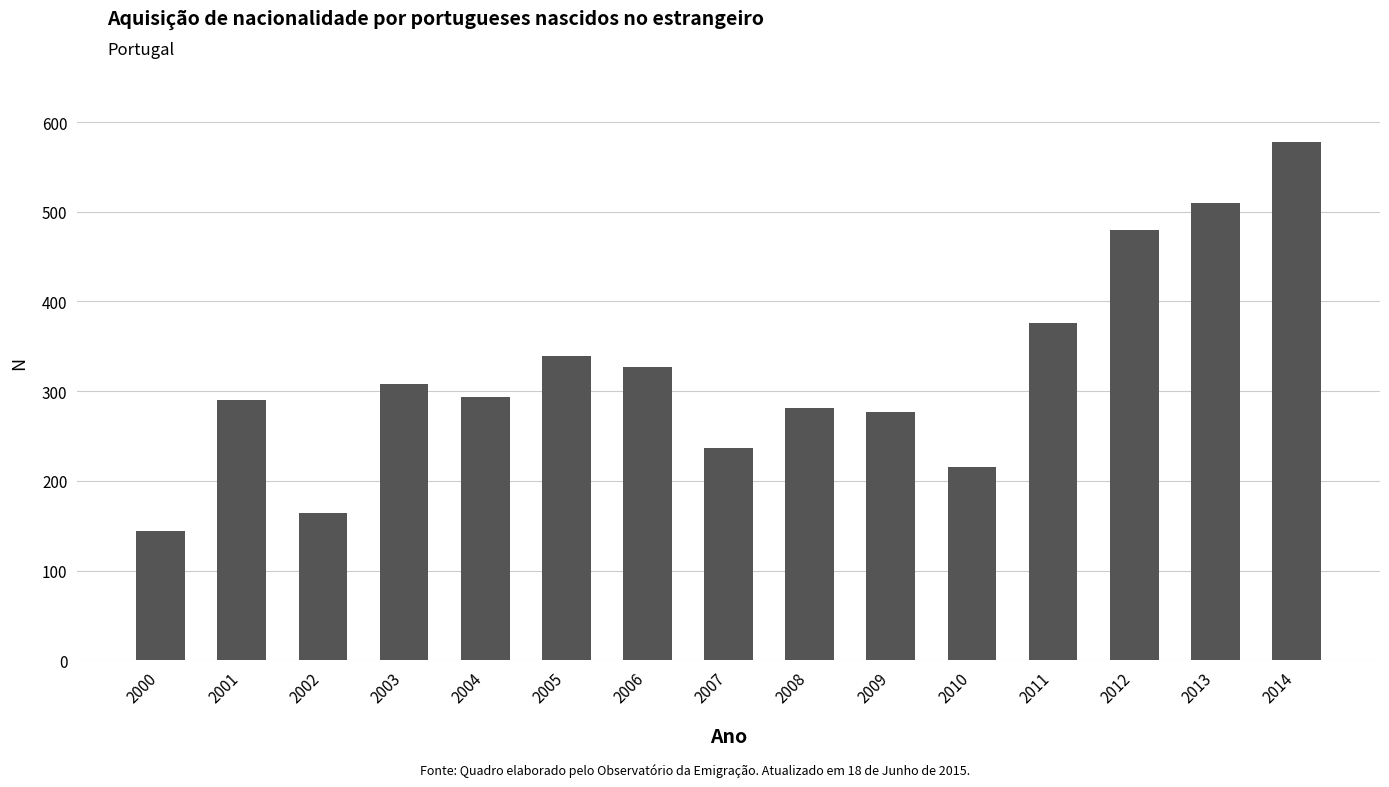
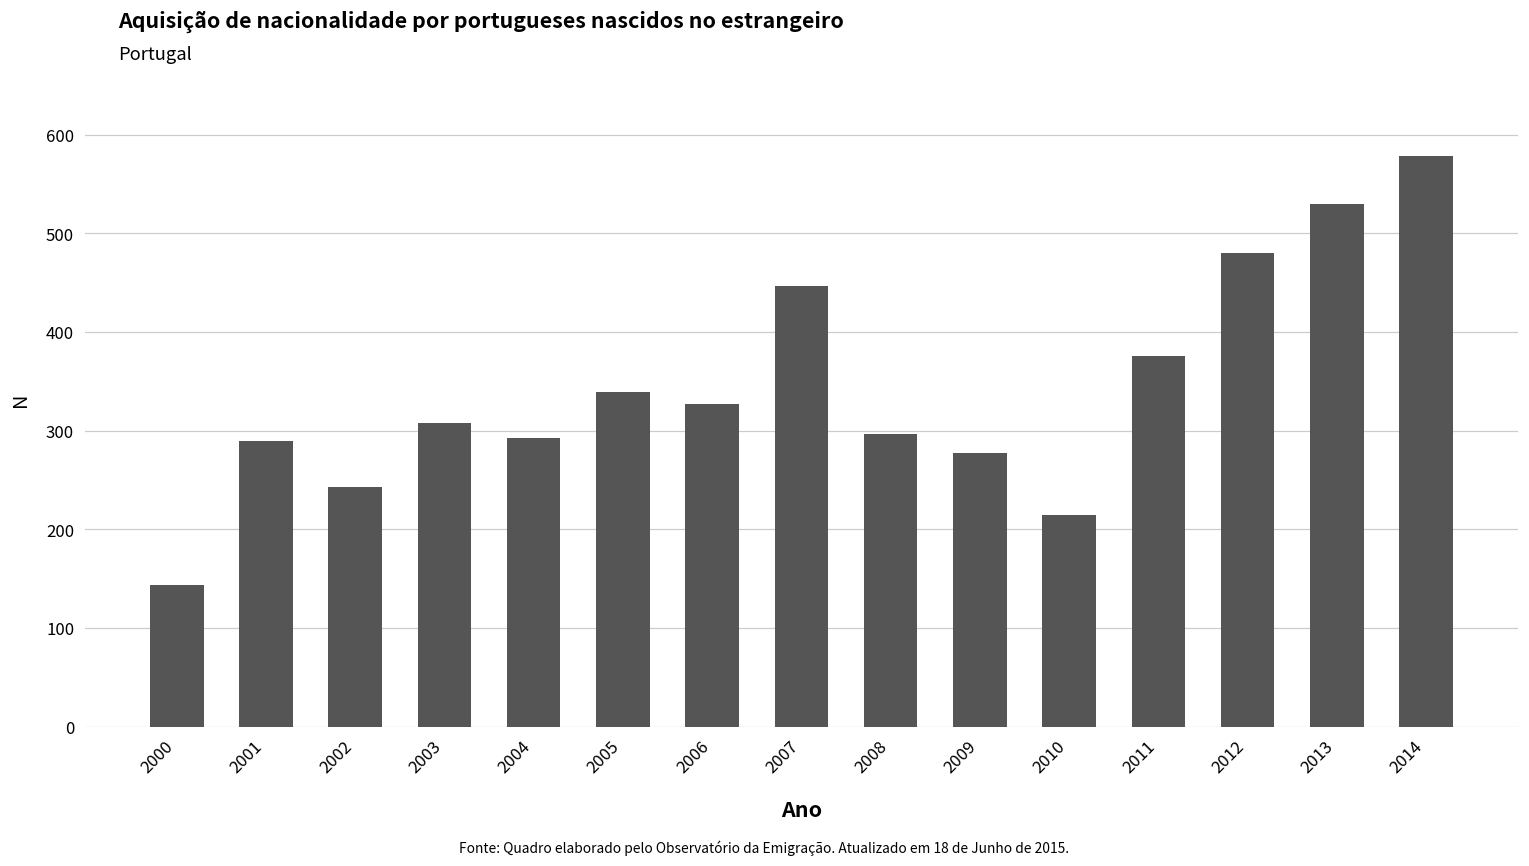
2002: 160 -> 240
2007: 240 -> 450
2008: 280 -> 300
2013: 510 -> 530
